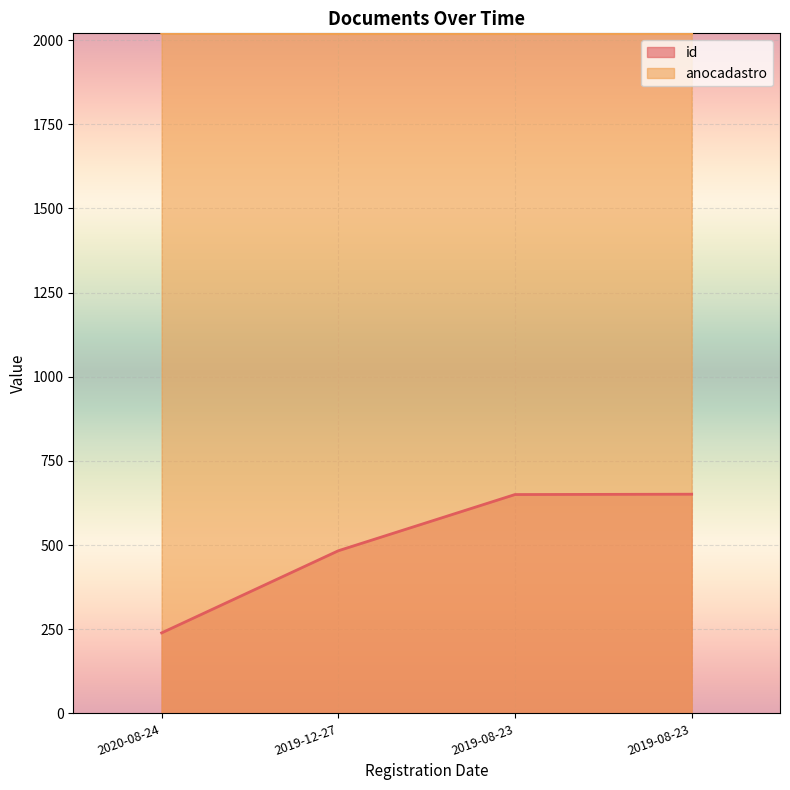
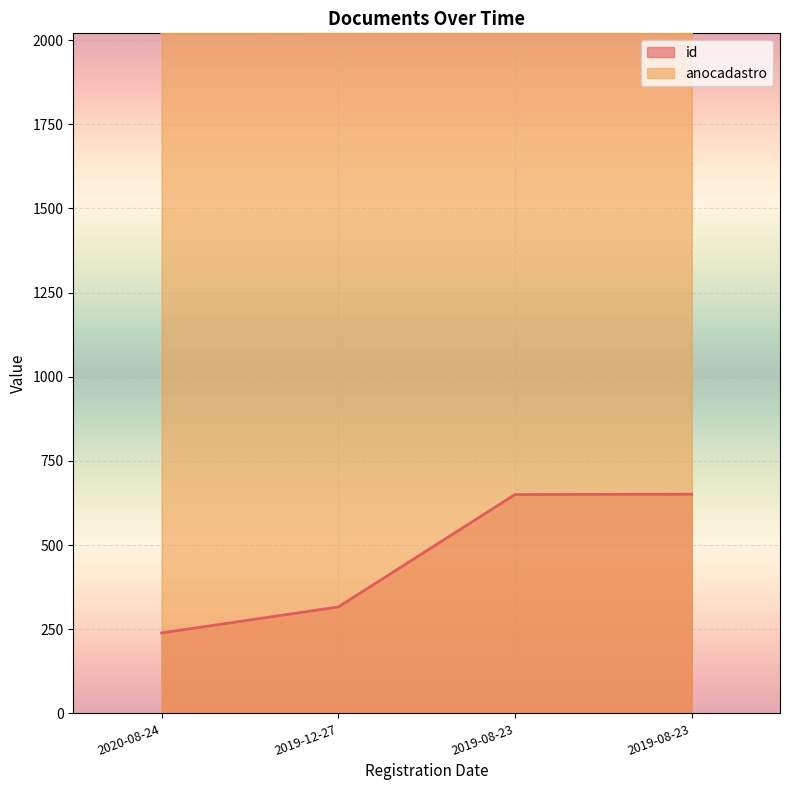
id, 2019-12-27: 480 -> 320
